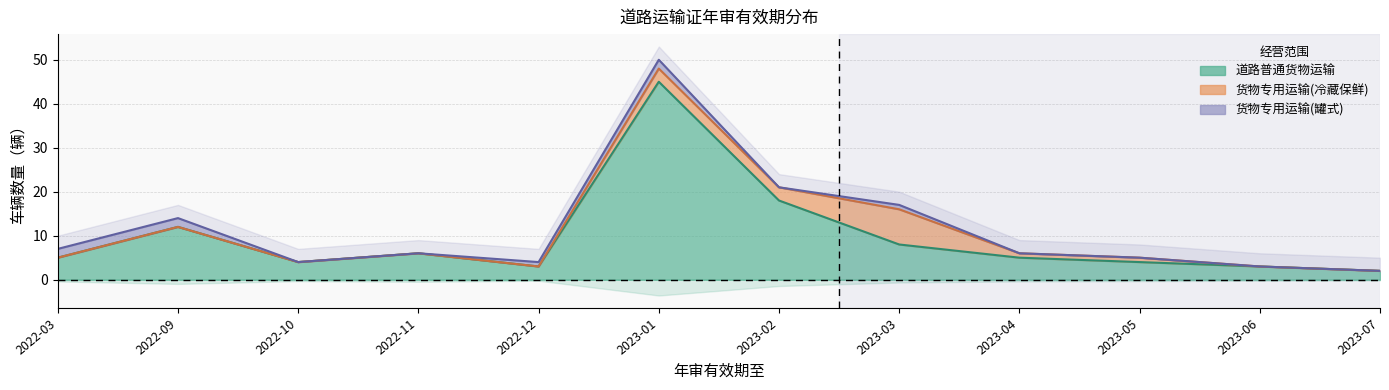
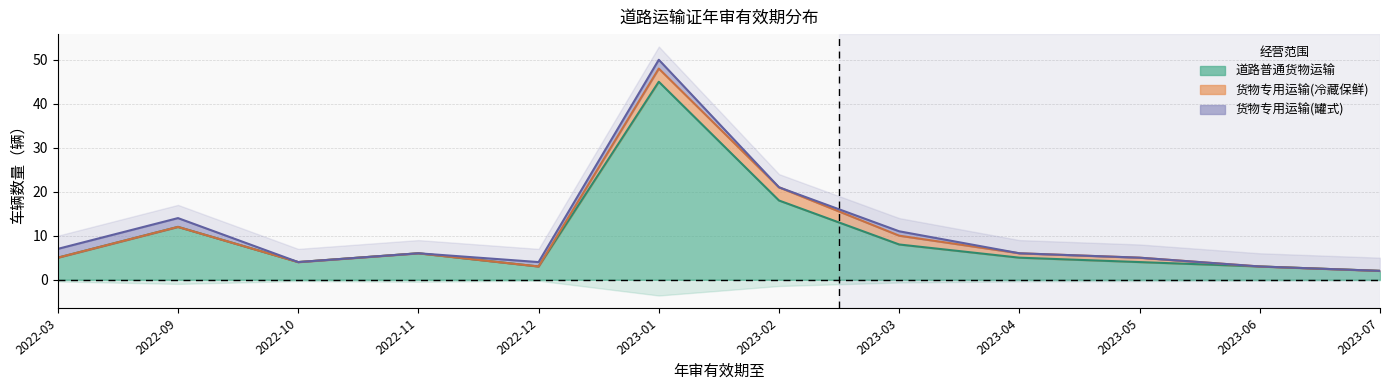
货物专用运输(冷藏保鲜), 2023-03: 8 -> 2
